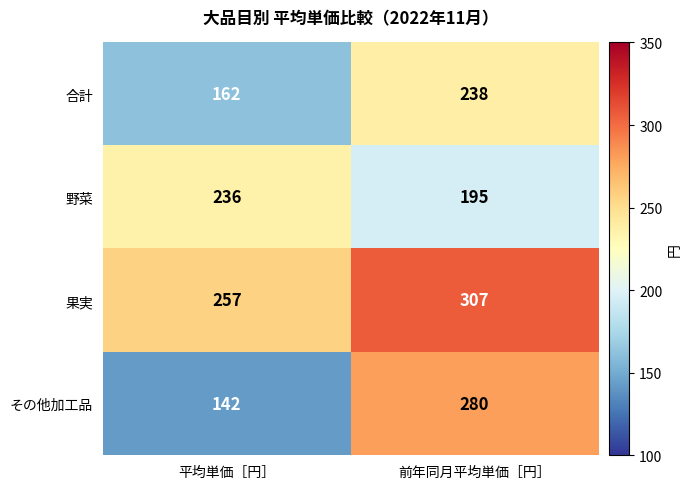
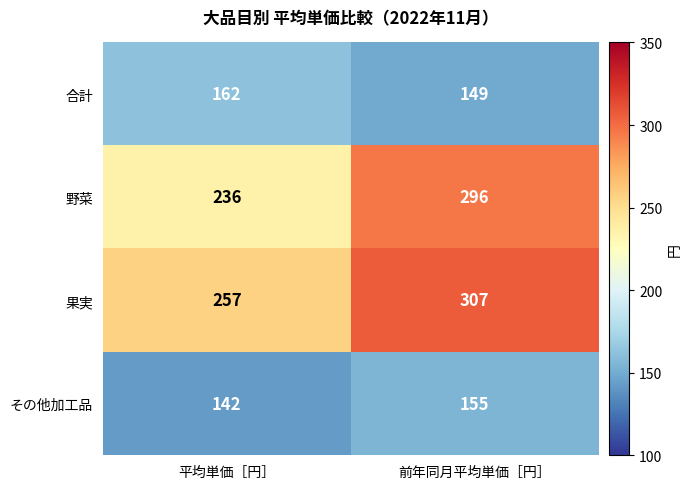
合計, 前年同月平均単価［円］: 238 -> 149
野菜, 前年同月平均単価［円］: 195 -> 296
その他加工品, 前年同月平均単価［円］: 280 -> 155
